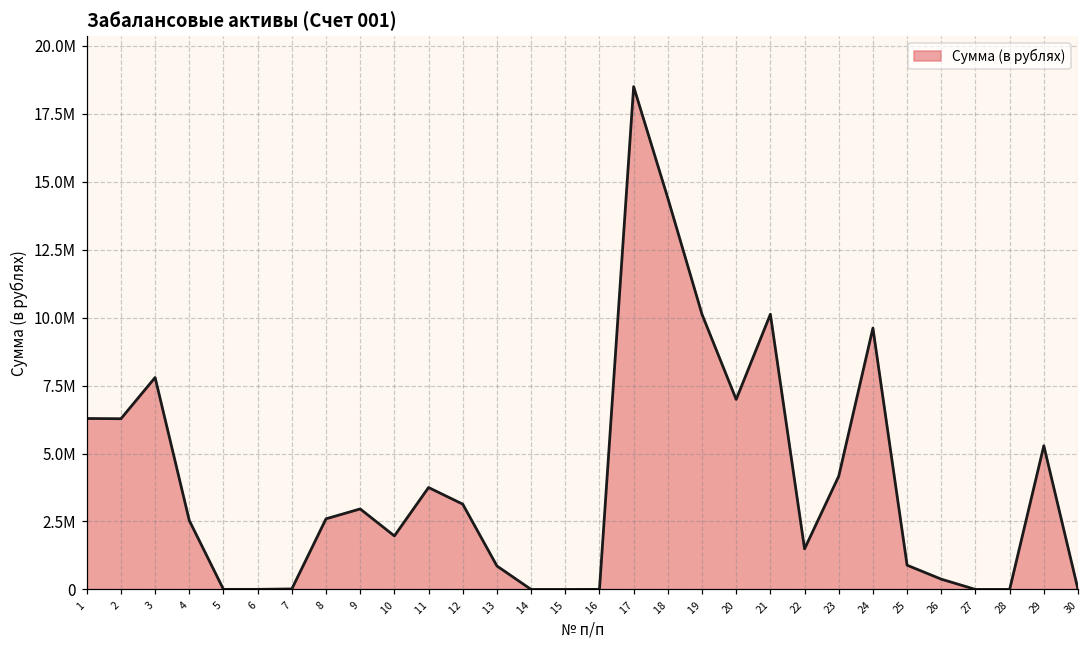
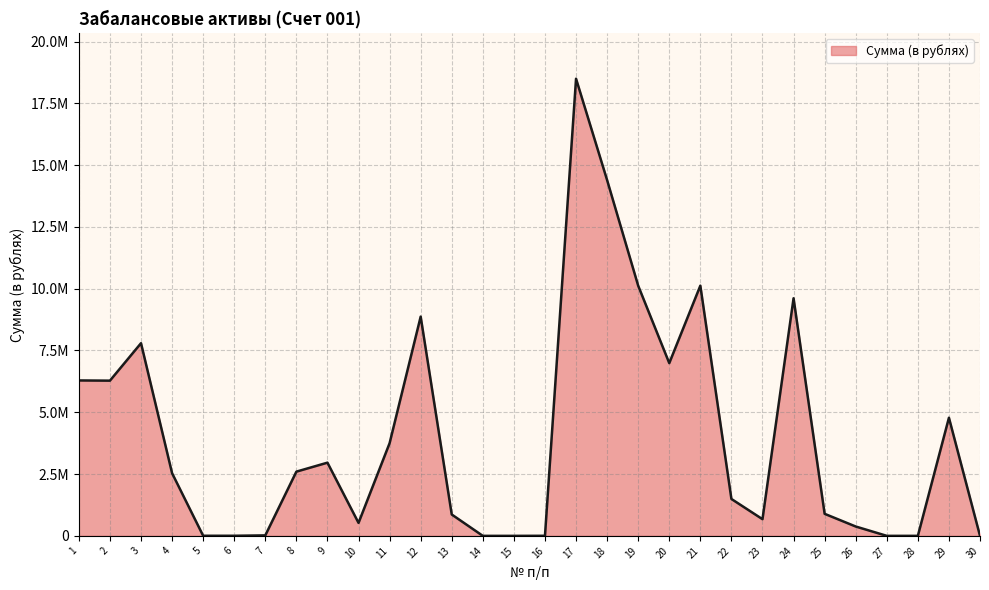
10: 2000000 -> 500000
12: 3100000 -> 8900000
23: 4200000 -> 700000
29: 5300000 -> 4800000
